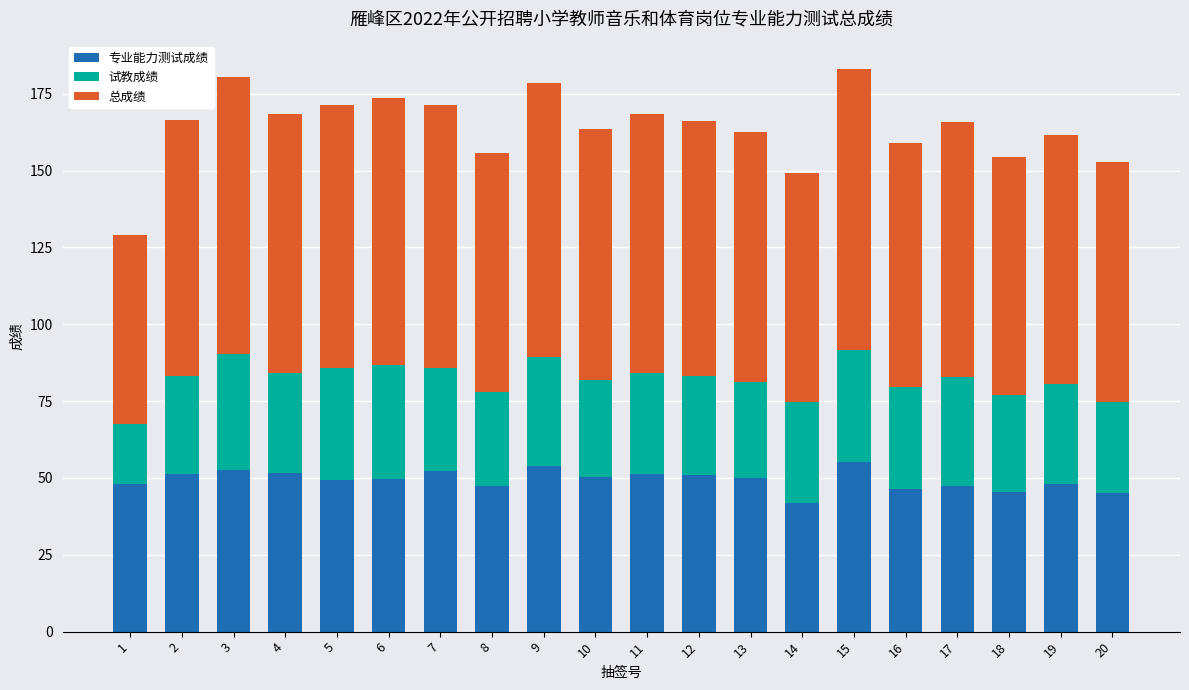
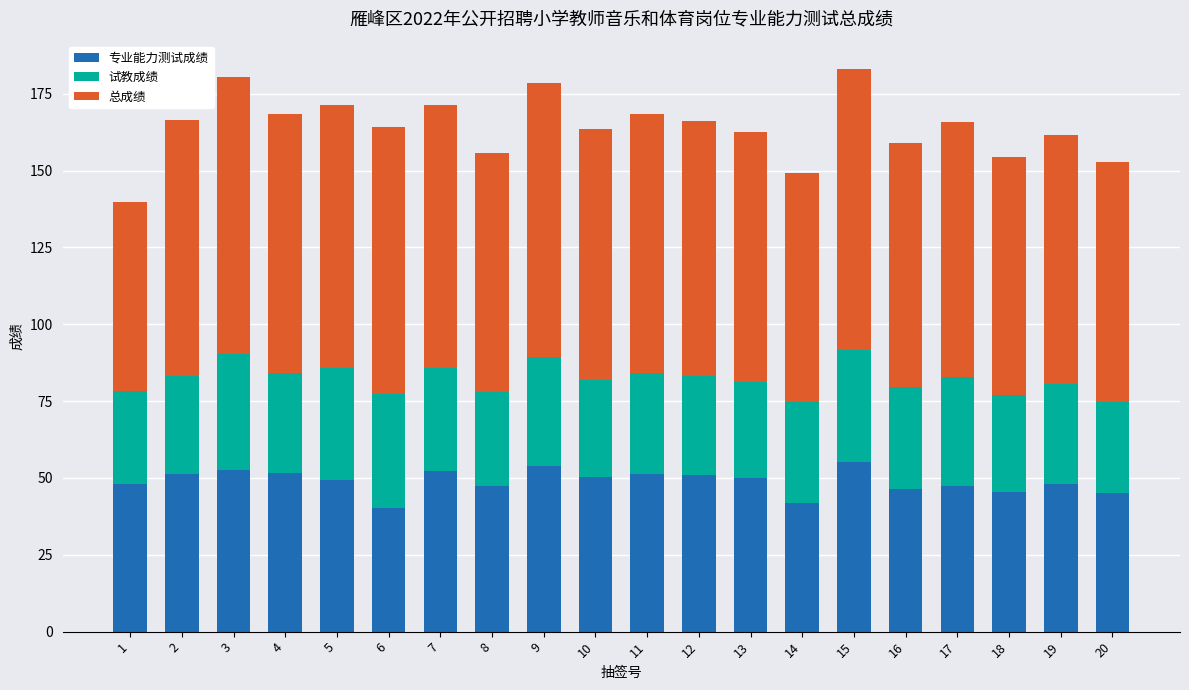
试教成绩, 1: 20 -> 30
专业能力测试成绩, 6: 50 -> 40
